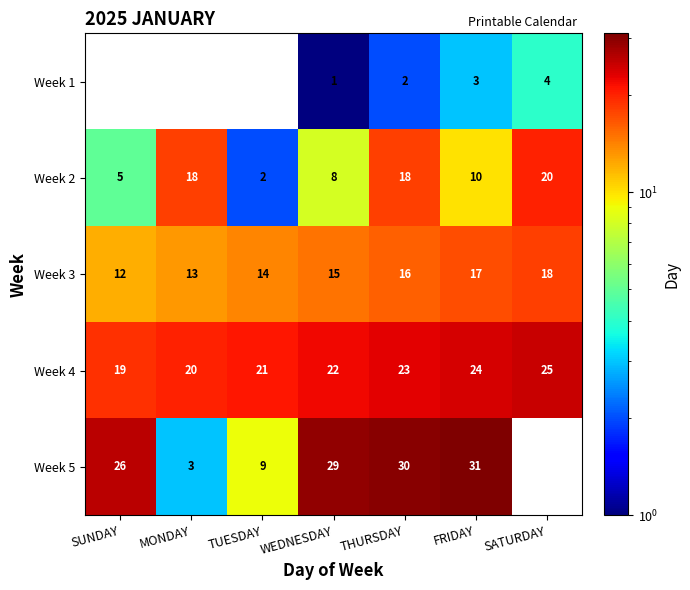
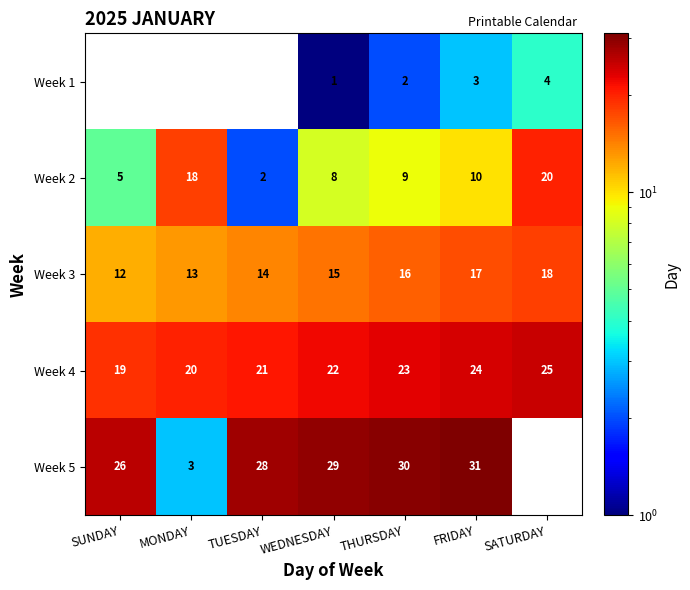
Week 2, THURSDAY: 18 -> 9
Week 5, TUESDAY: 9 -> 28
